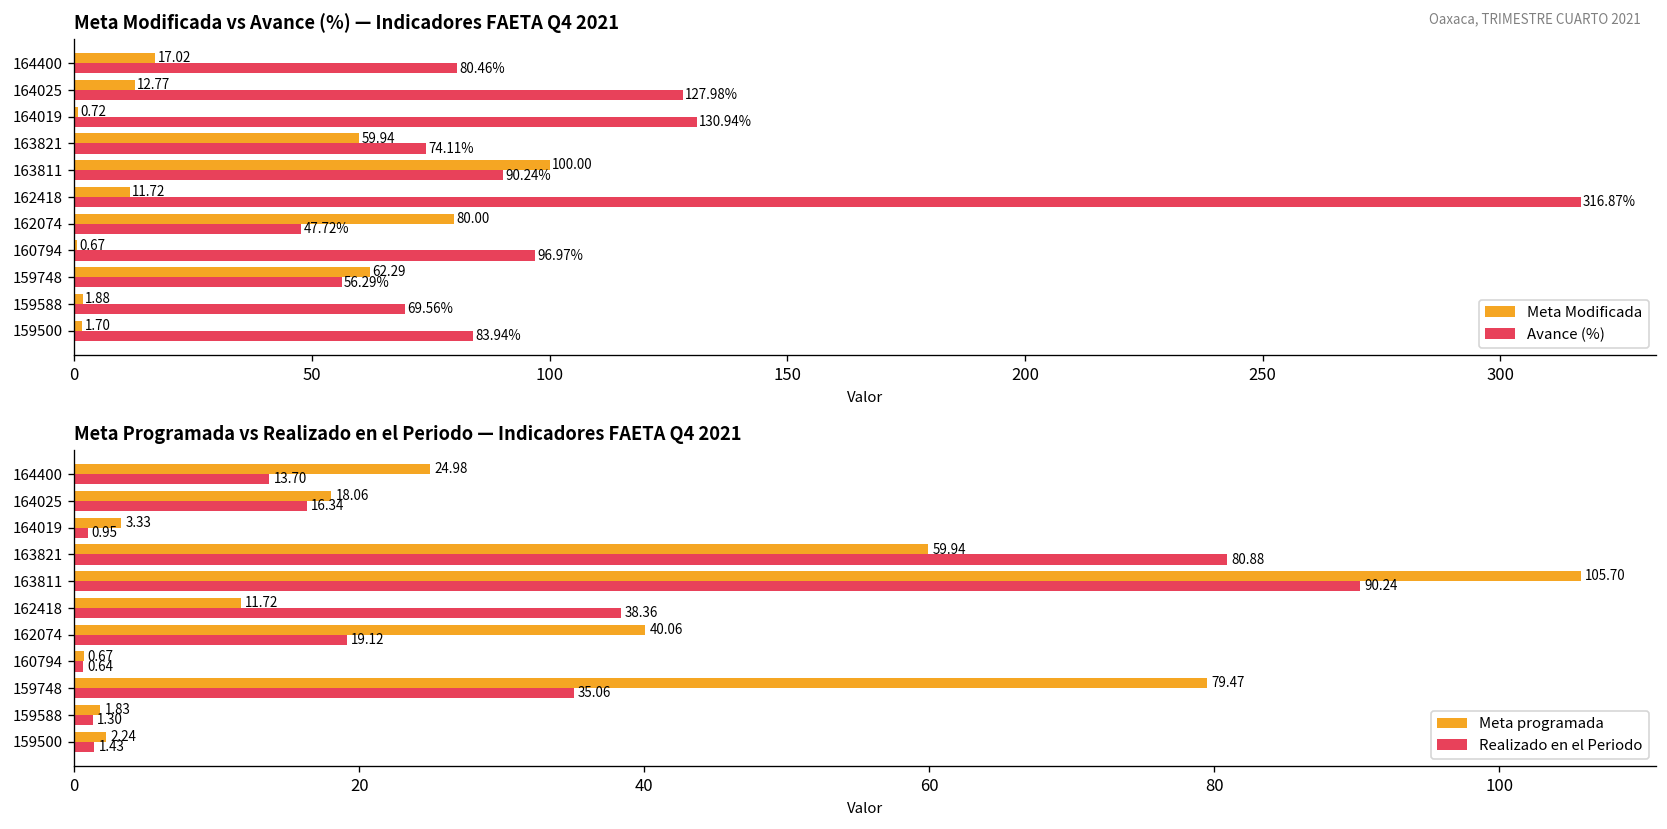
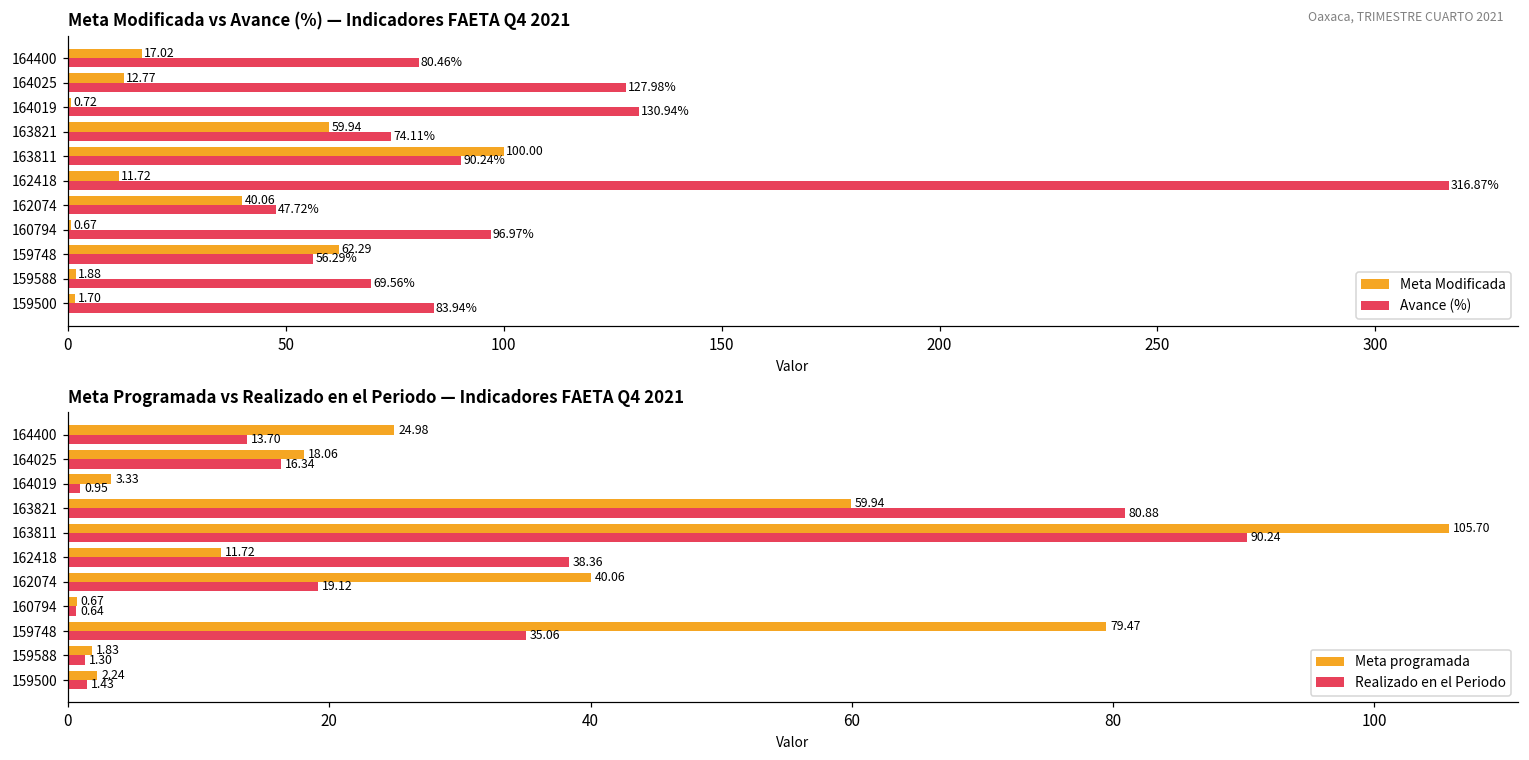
Meta Modificada vs Avance (%) — Indicadores FAETA Q4 2021, Meta Modificada, 162074: 80.00 -> 40.06
